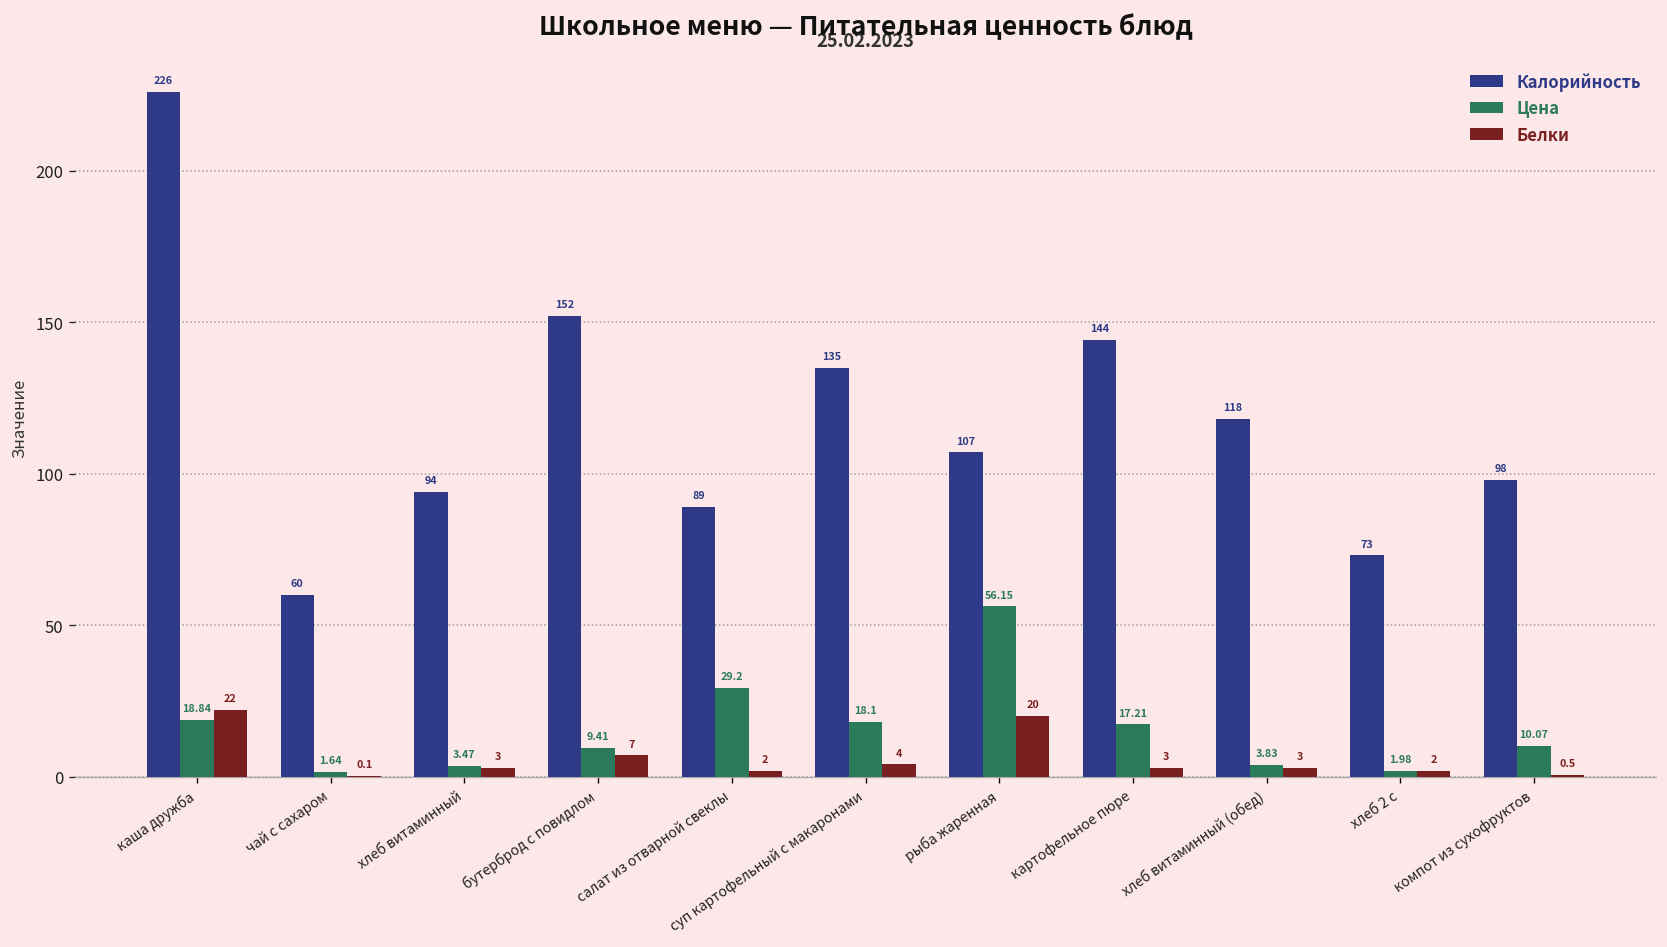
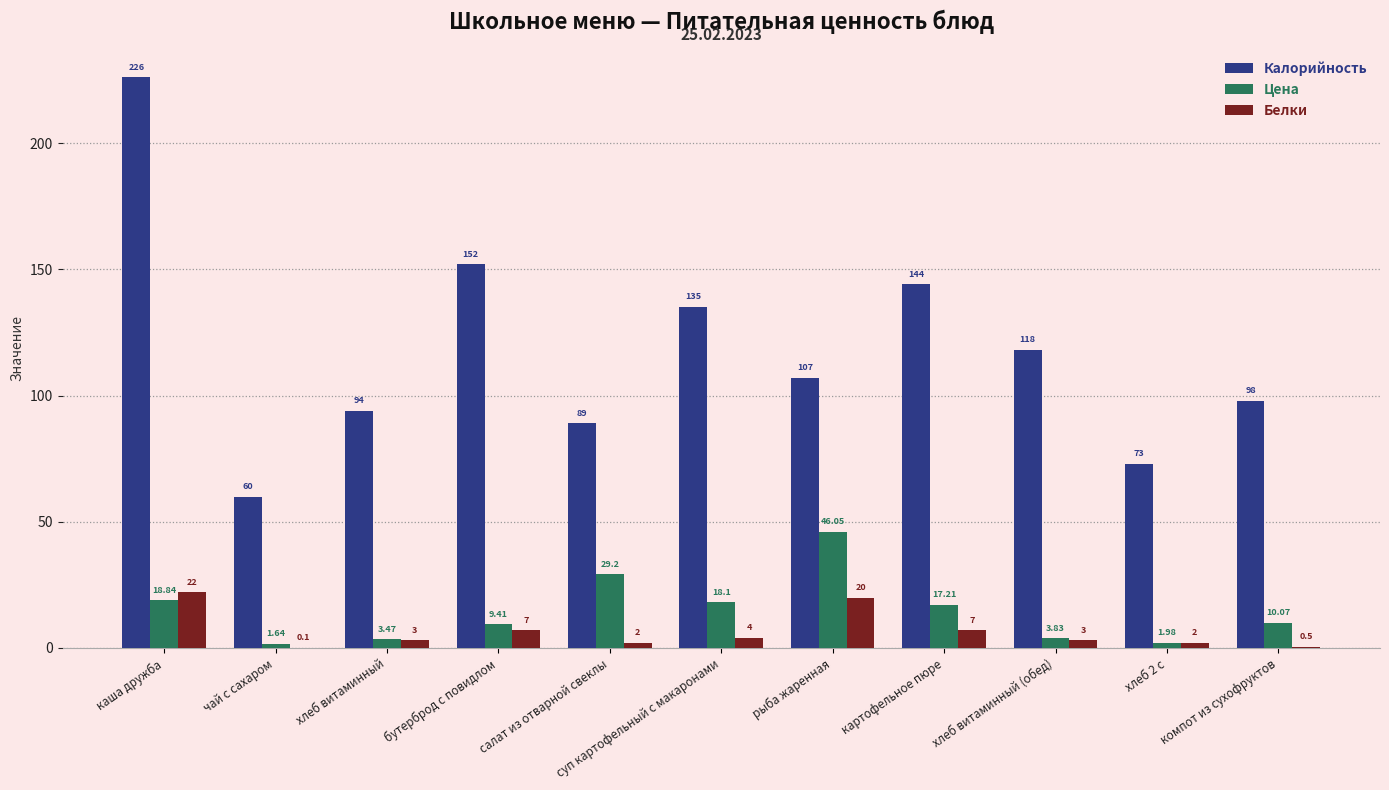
Цена, рыба жаренная: 56.15 -> 46.05
Белки, картофельное пюре: 3 -> 7
